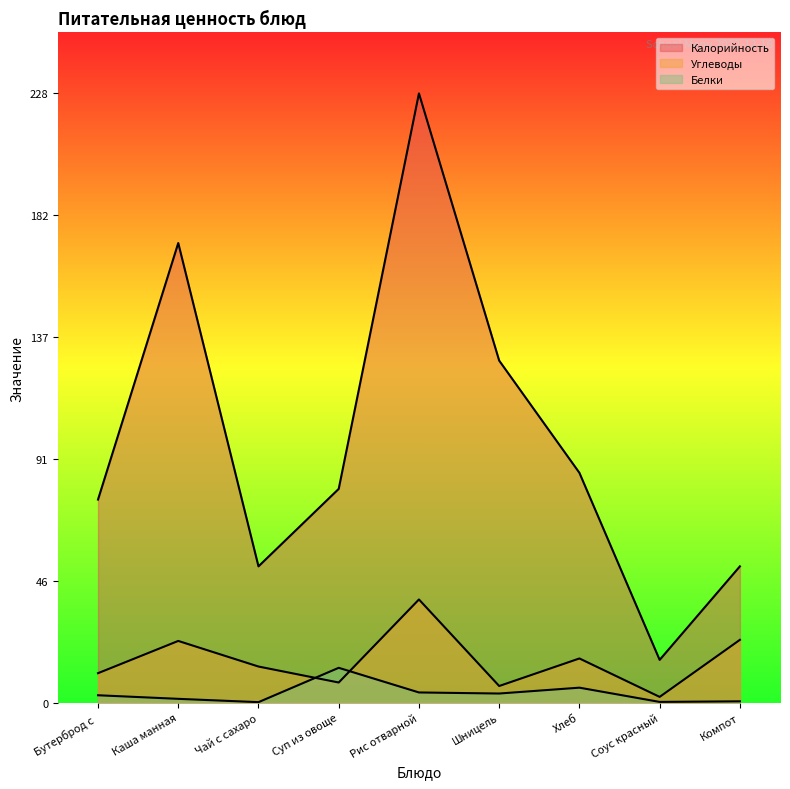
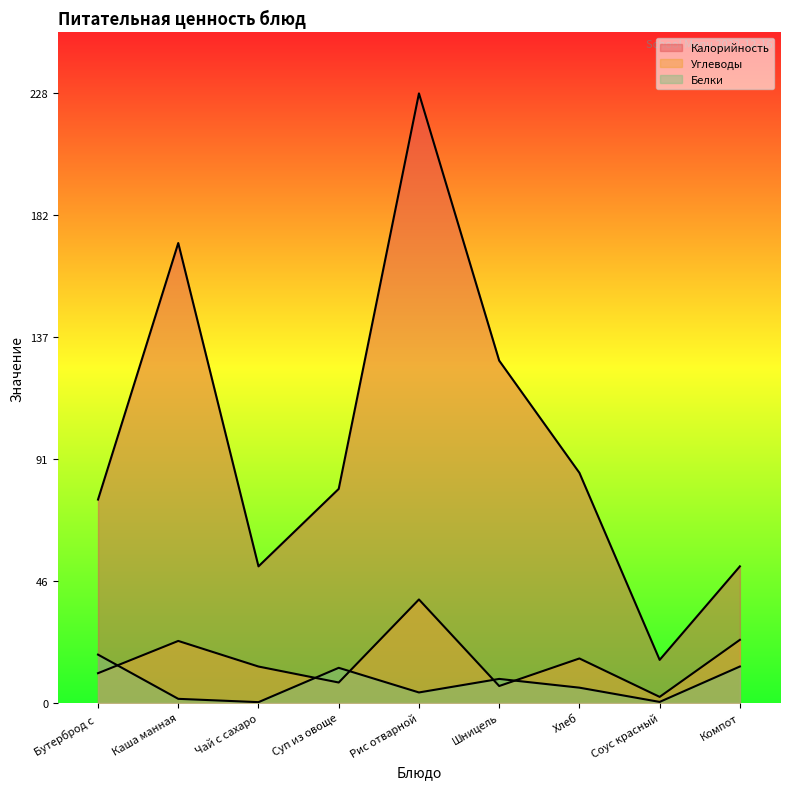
Белки, Бутерброд с: 3 -> 18
Белки, Шницель: 3 -> 9
Белки, Компот: 0 -> 14
